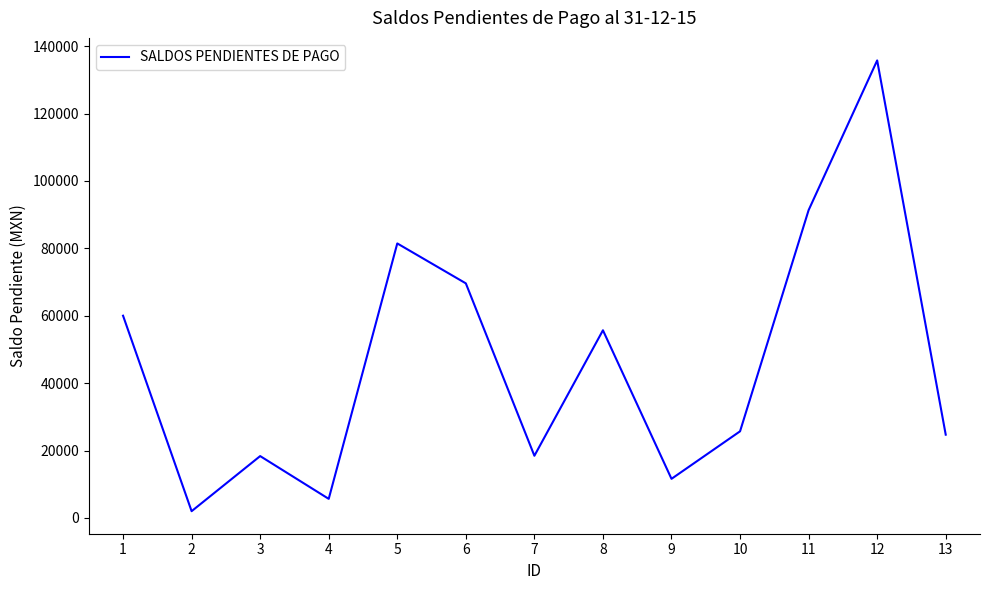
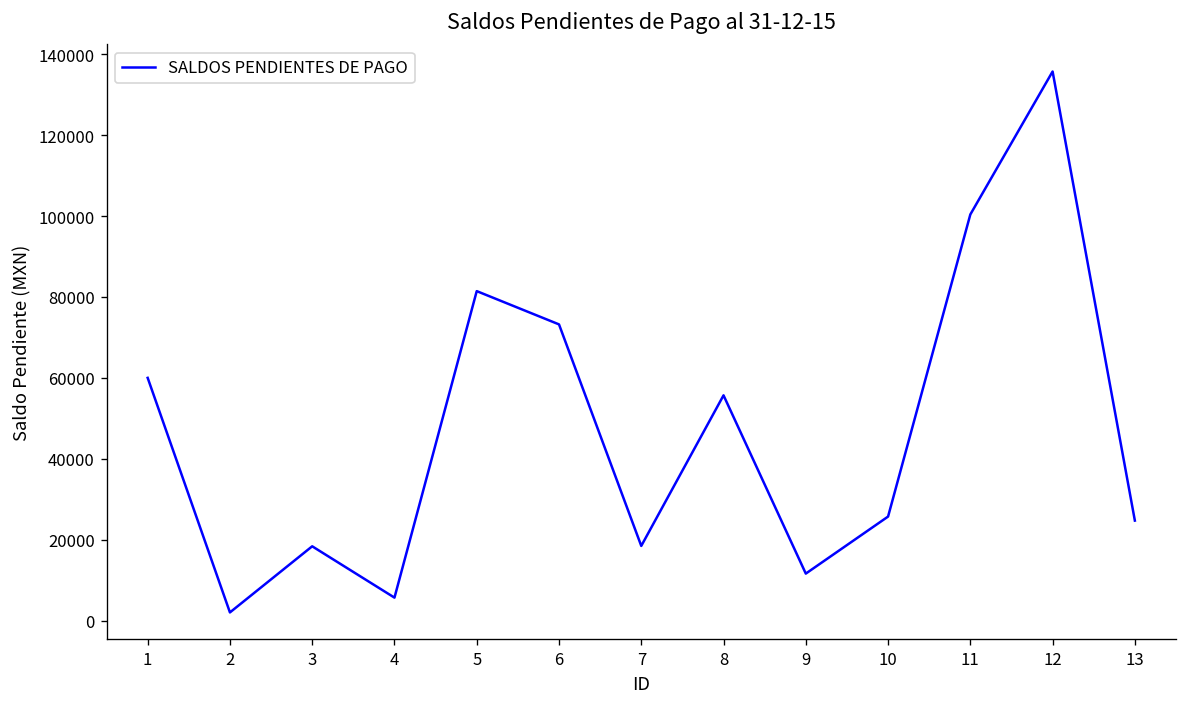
6: 70000 -> 73000
11: 91000 -> 100000
